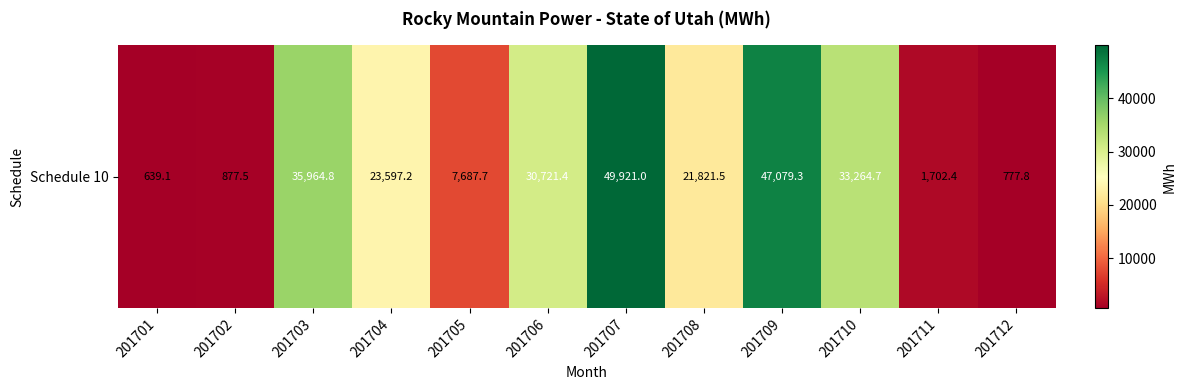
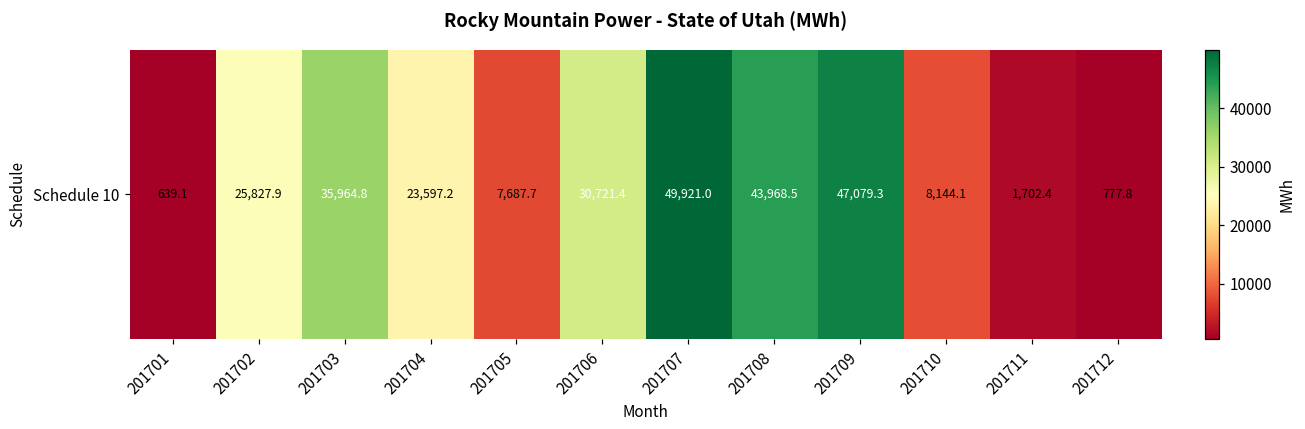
Schedule 10, 201702: 877.5 -> 25,827.9
Schedule 10, 201708: 21,821.5 -> 43,968.5
Schedule 10, 201710: 33,264.7 -> 8,144.1
